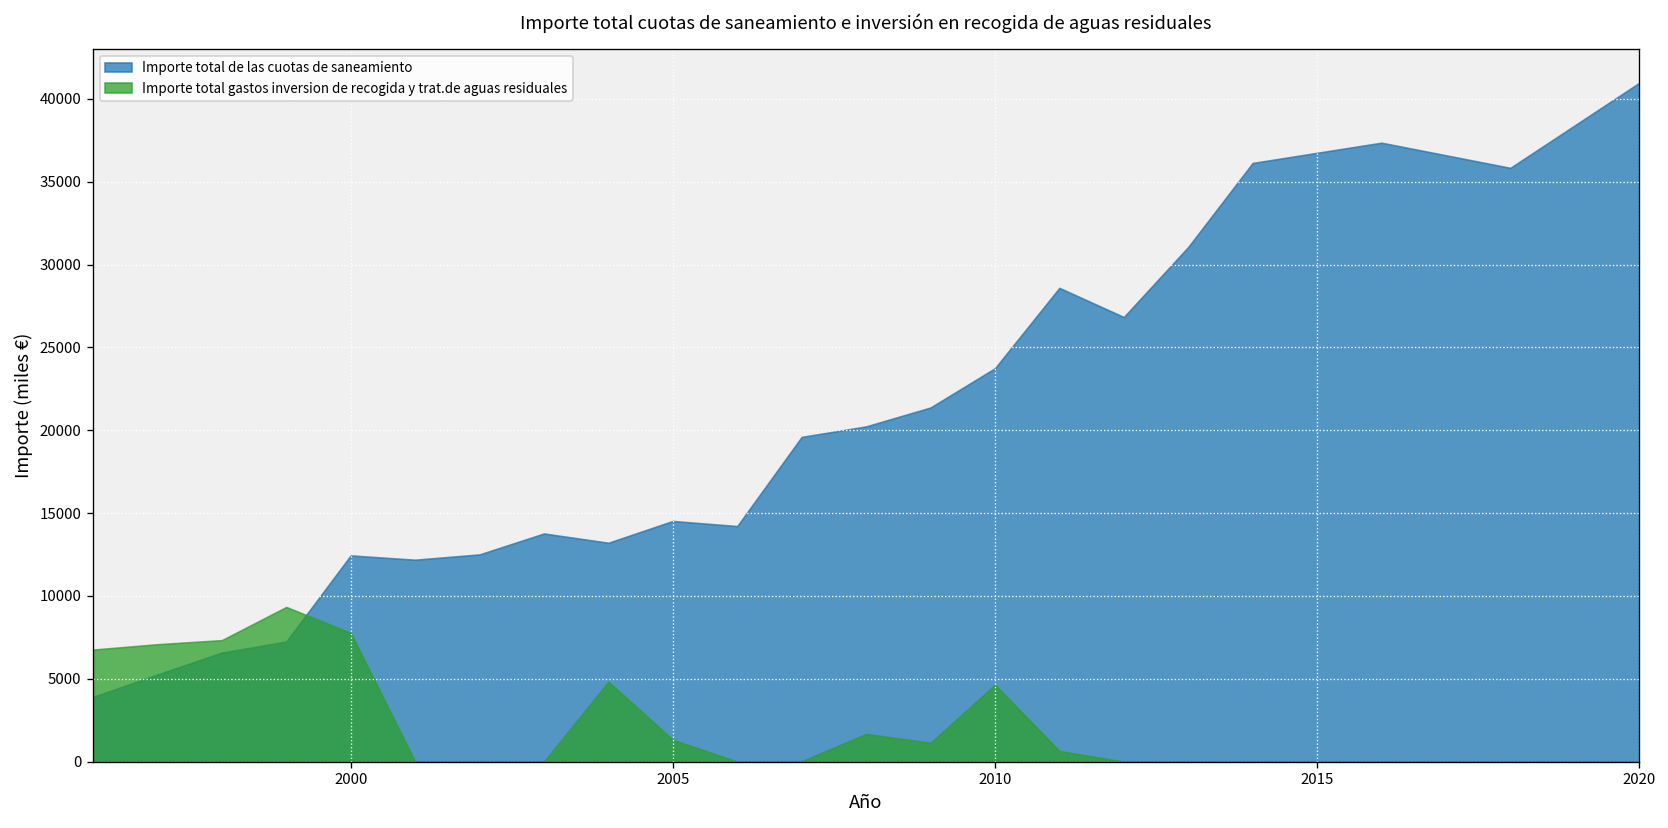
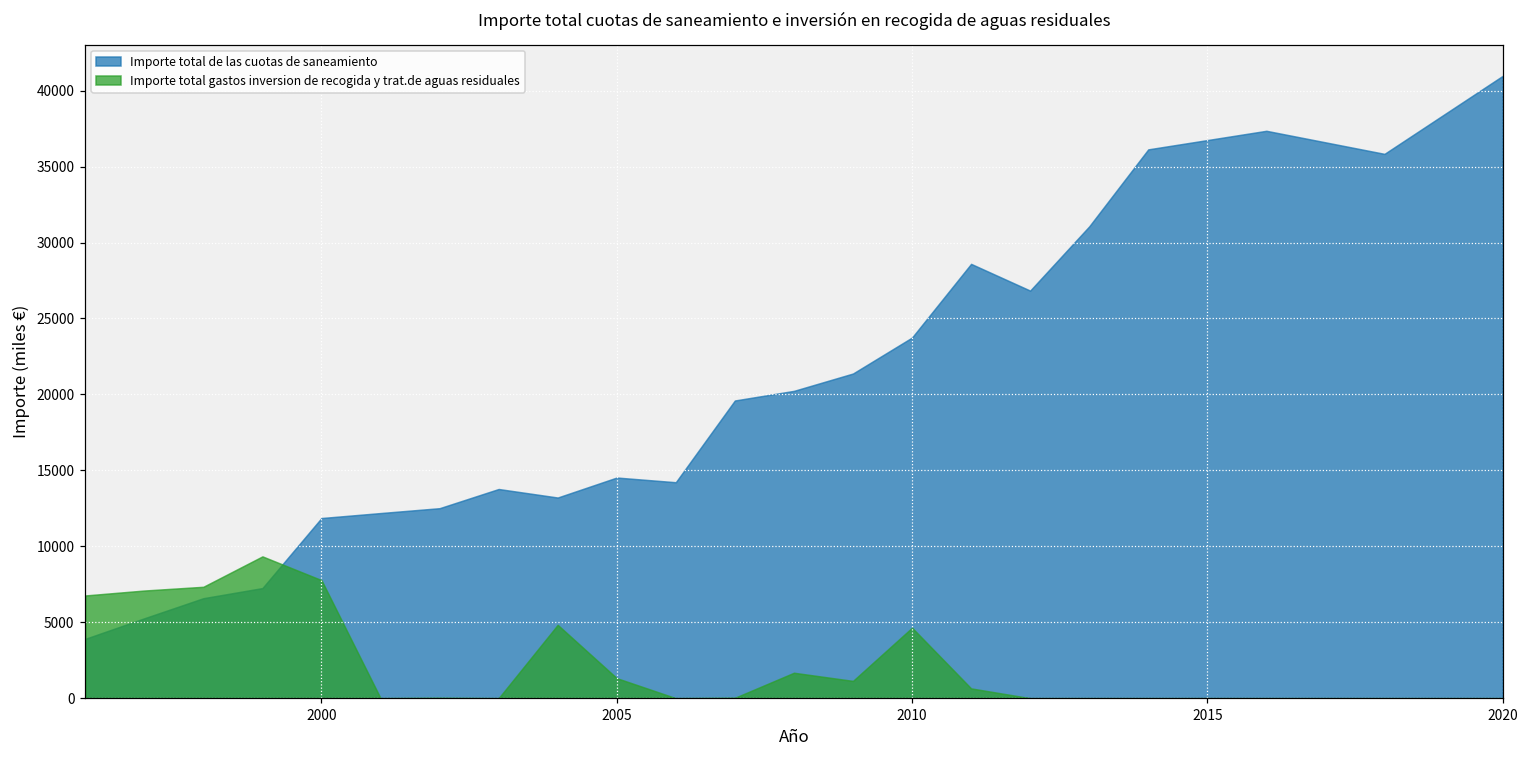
Importe total de las cuotas de saneamiento, 2000: 12400 -> 11900
